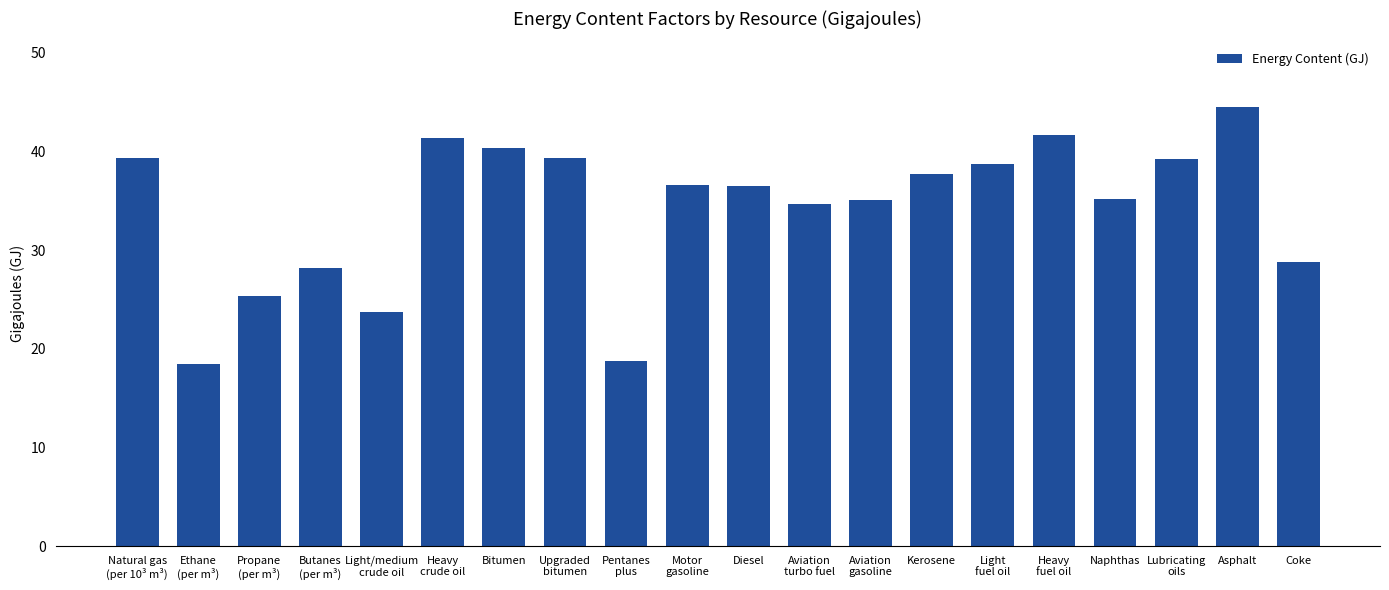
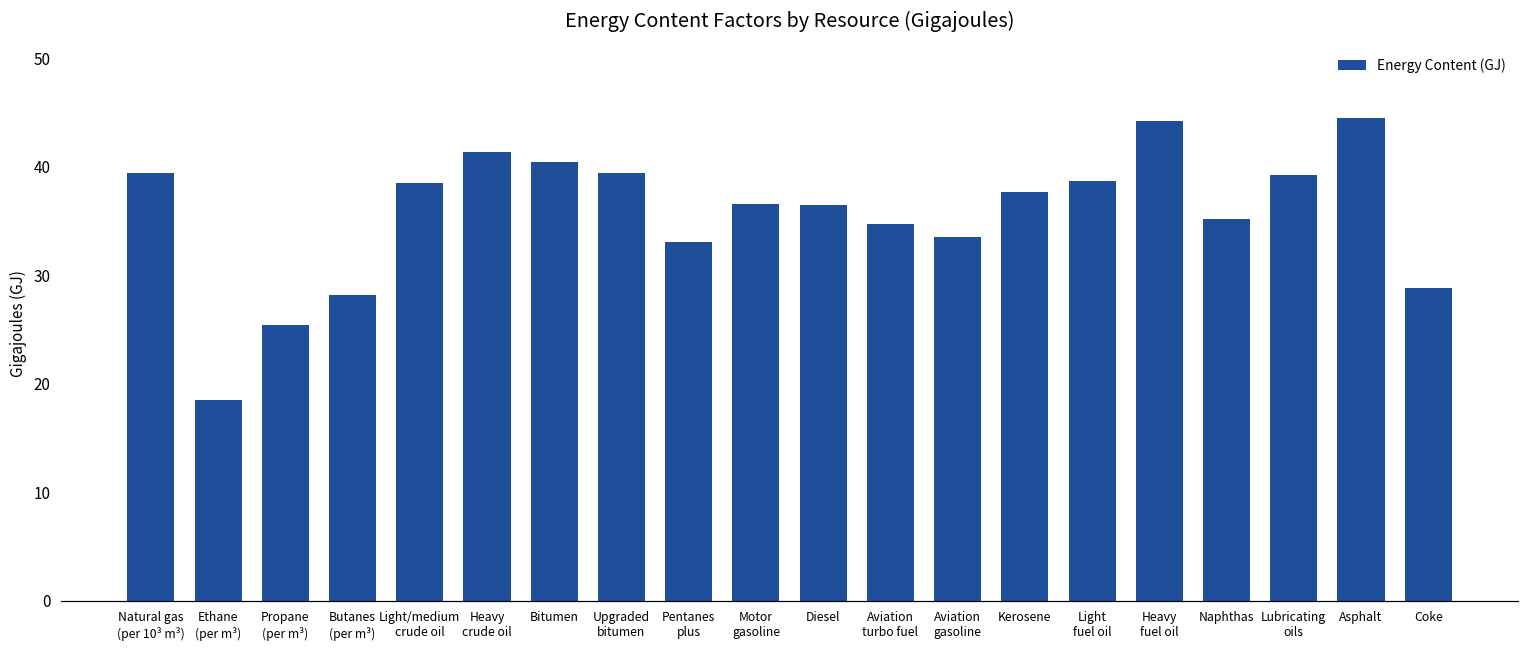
Light/medium crude oil: 24 -> 39
Pentanes plus: 19 -> 33
Aviation gasoline: 35 -> 34
Heavy fuel oil: 42 -> 44
